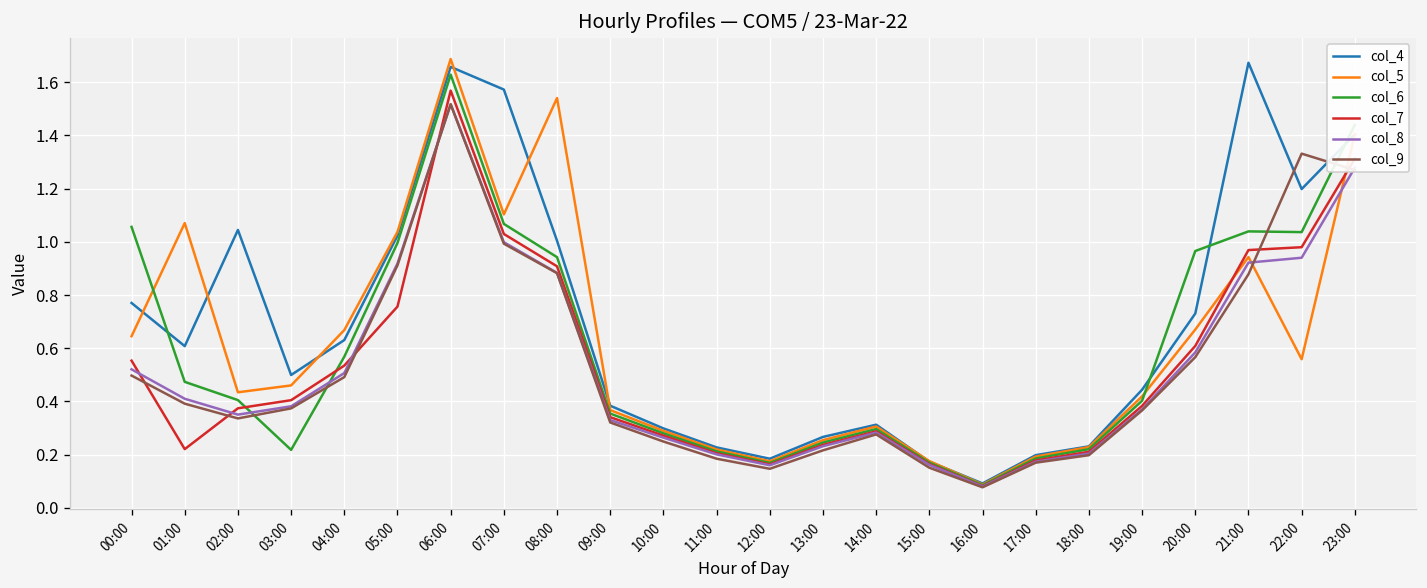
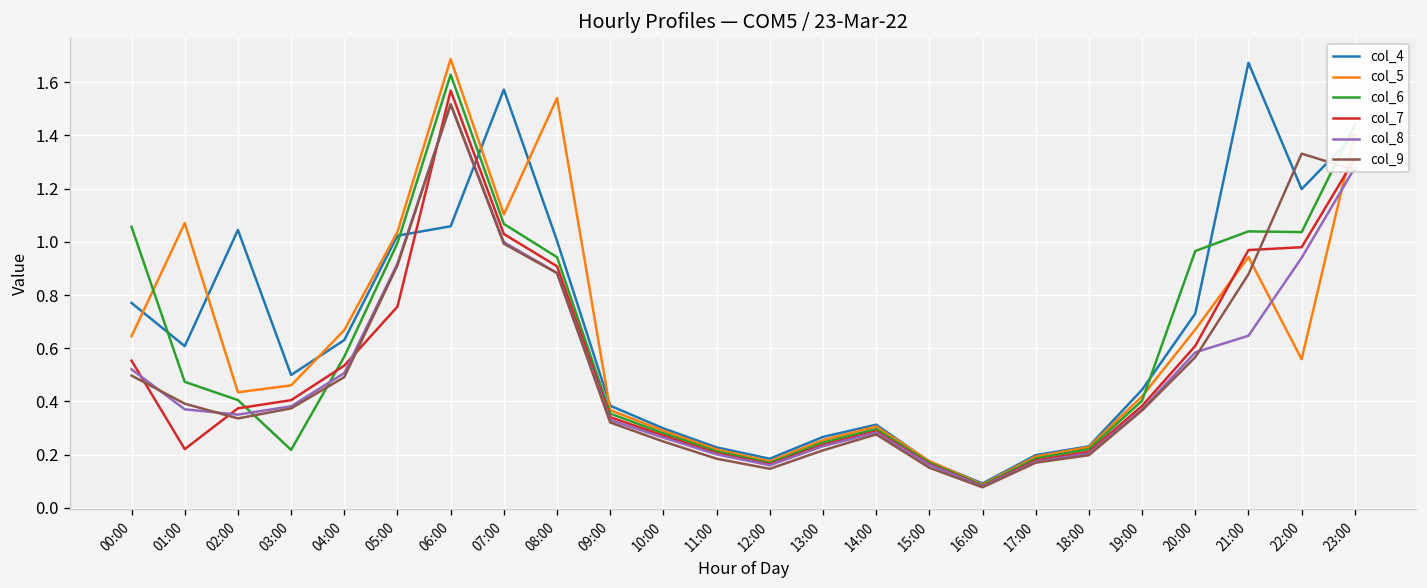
col_8, 01:00: 0.41 -> 0.37
col_4, 06:00: 1.66 -> 1.06
col_8, 21:00: 0.92 -> 0.65
